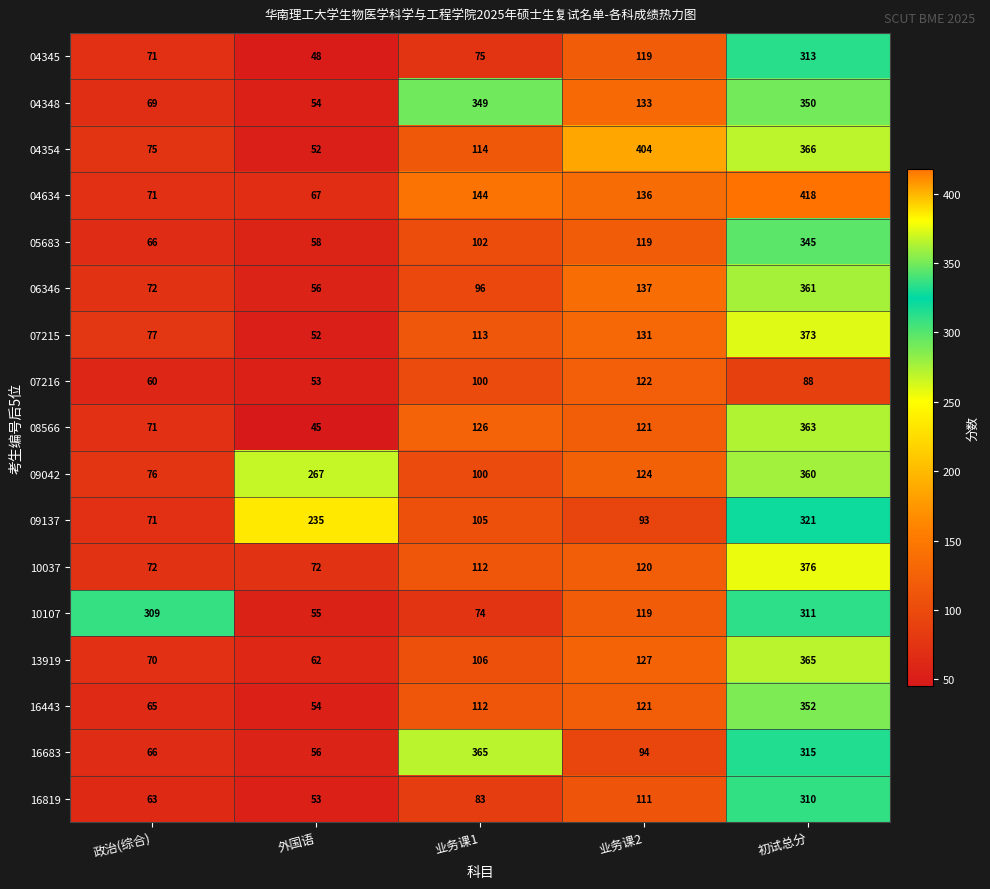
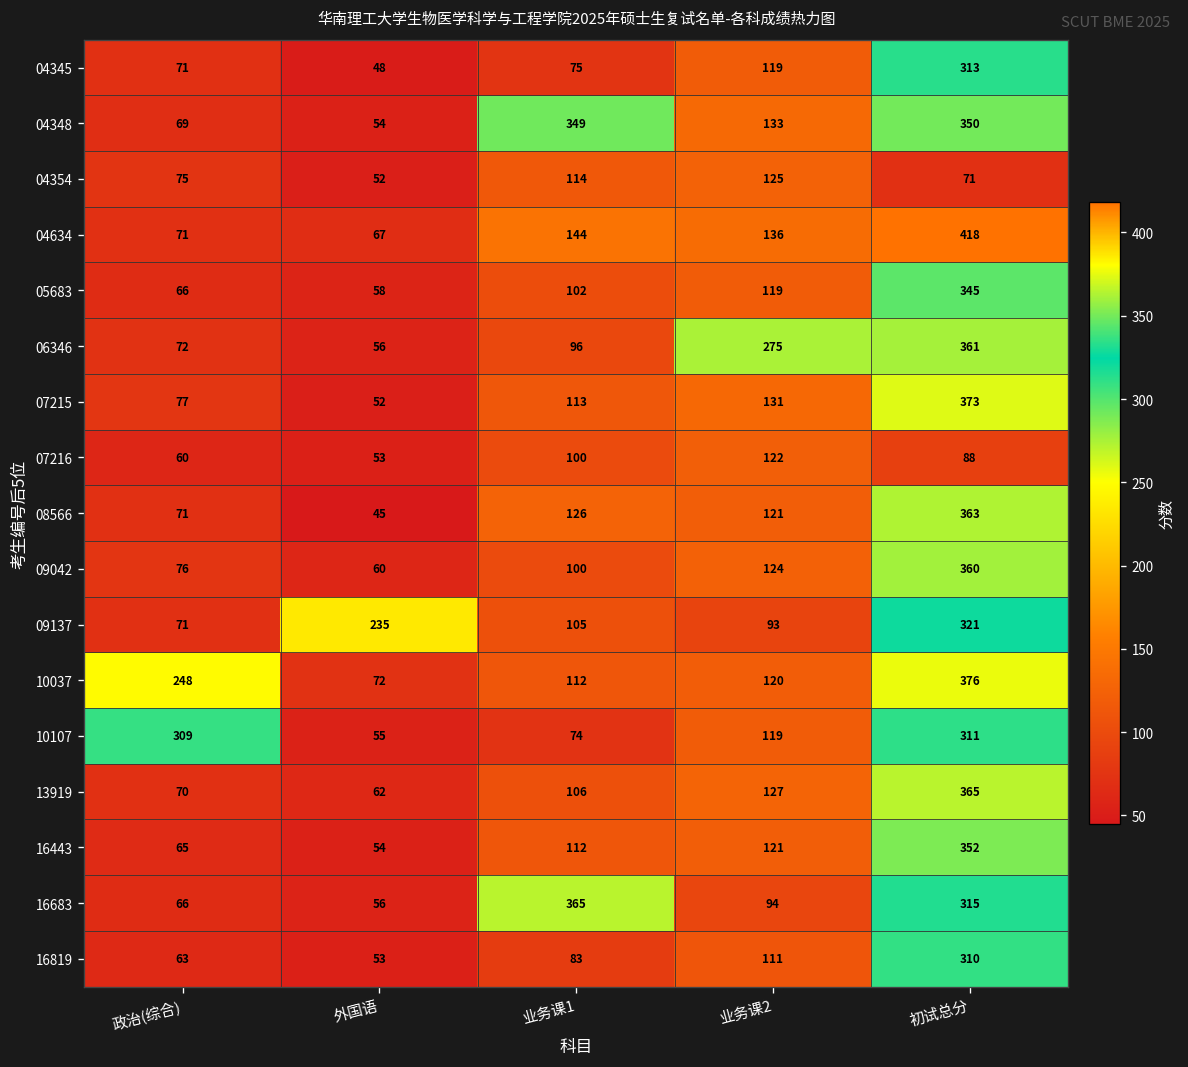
04354, 业务课2: 404 -> 125
04354, 初试总分: 366 -> 71
06346, 业务课2: 137 -> 275
09042, 外国语: 267 -> 60
10037, 政治(综合): 72 -> 248
